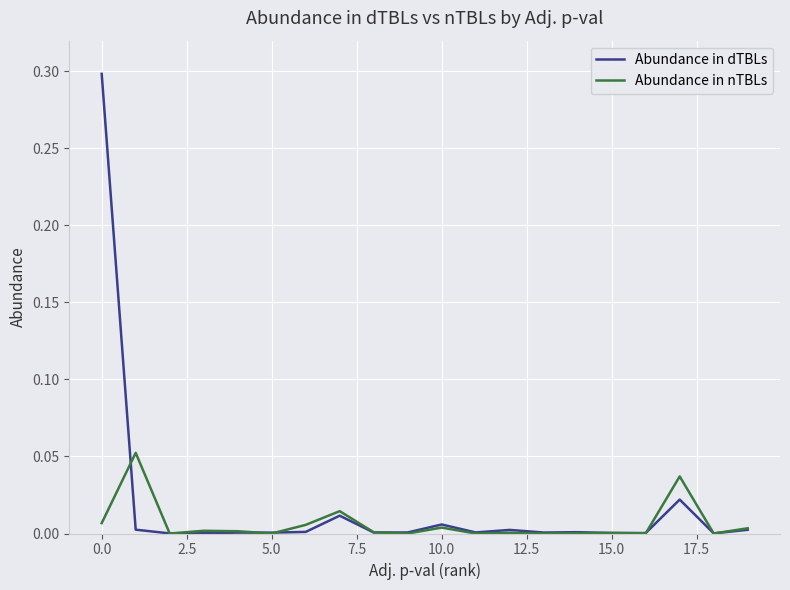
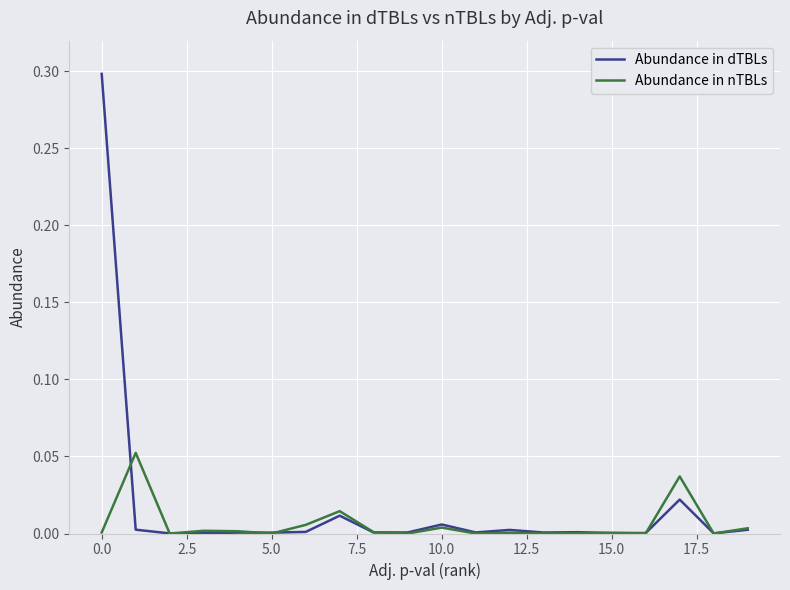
Abundance in nTBLs, 0.0: 0.007 -> 0.001
